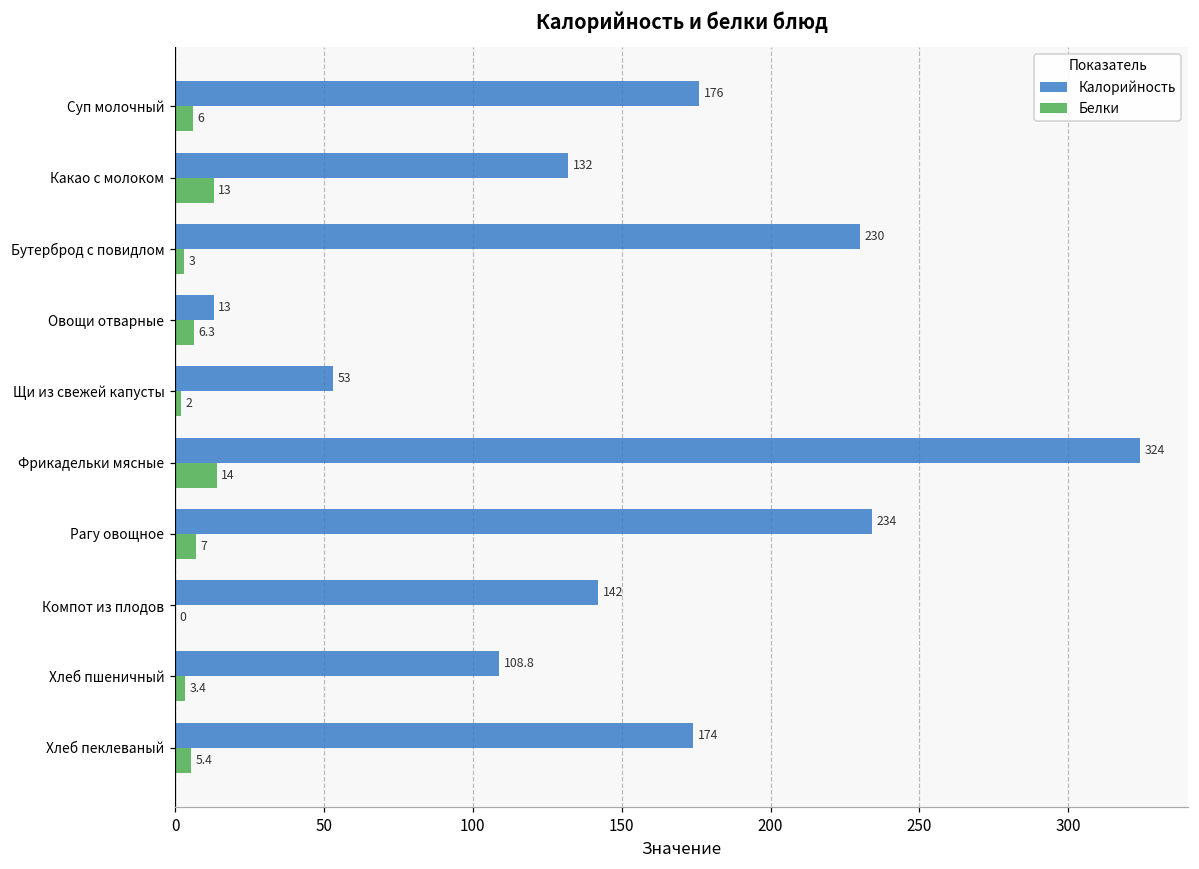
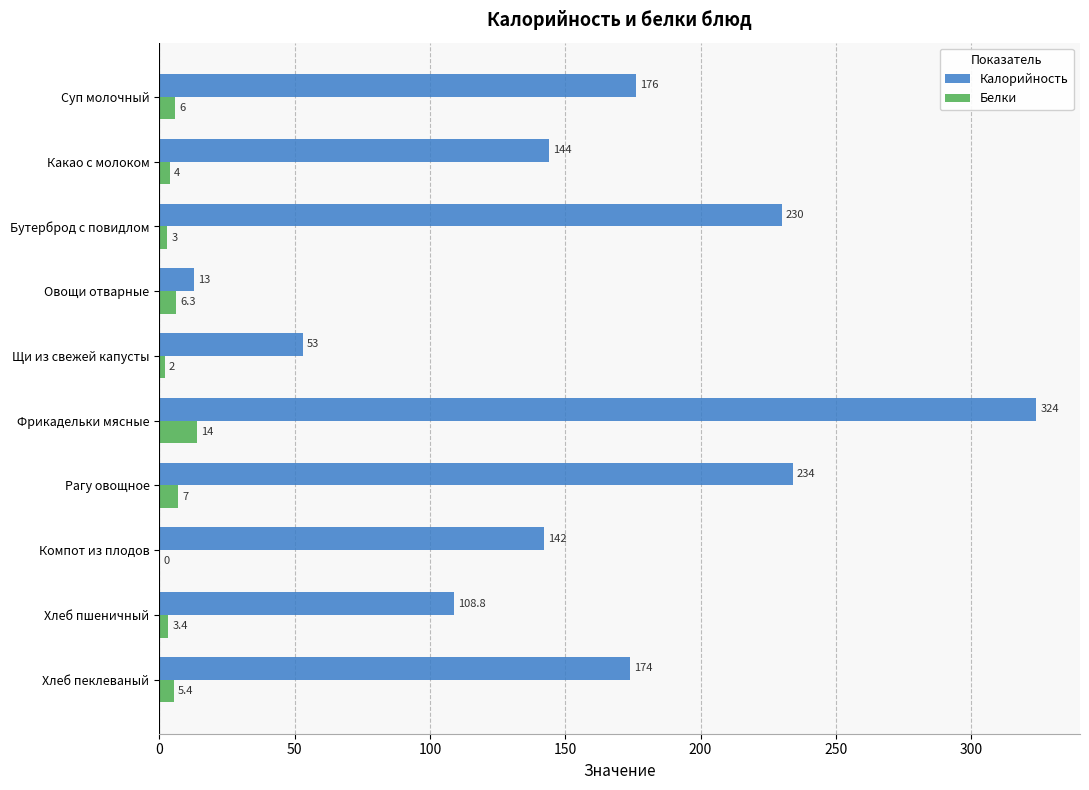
Калорийность, Какао с молоком: 132 -> 144
Белки, Какао с молоком: 13 -> 4
